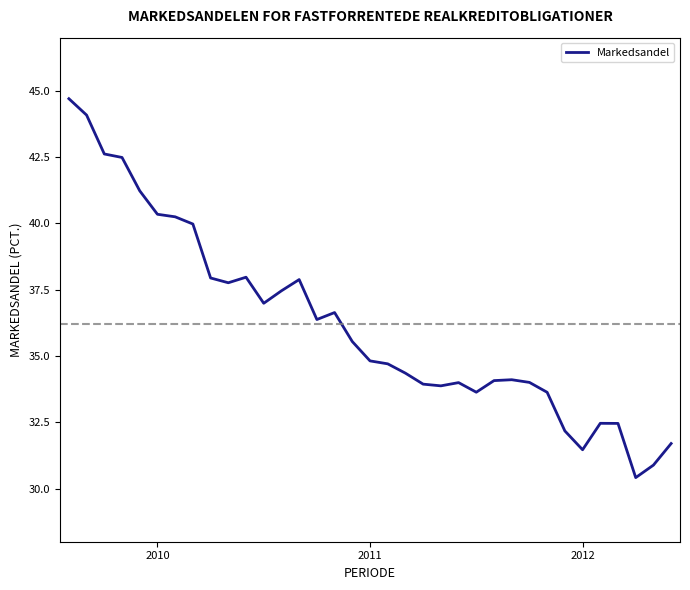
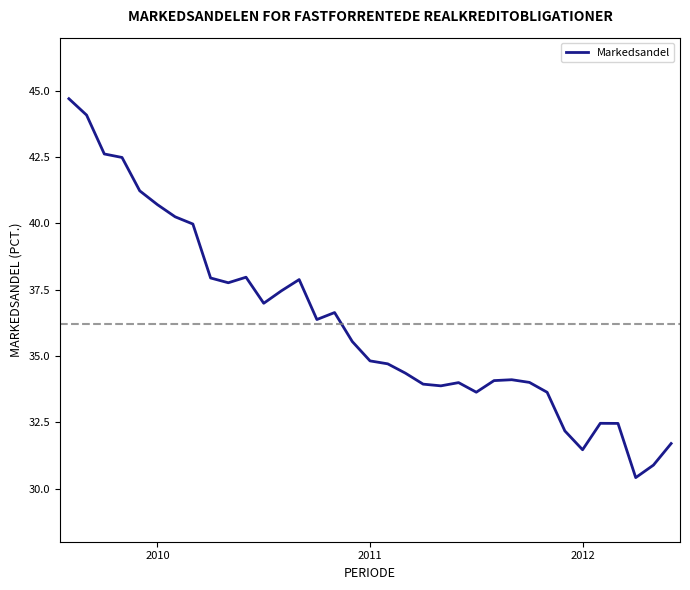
2010: 40.3 -> 40.7
